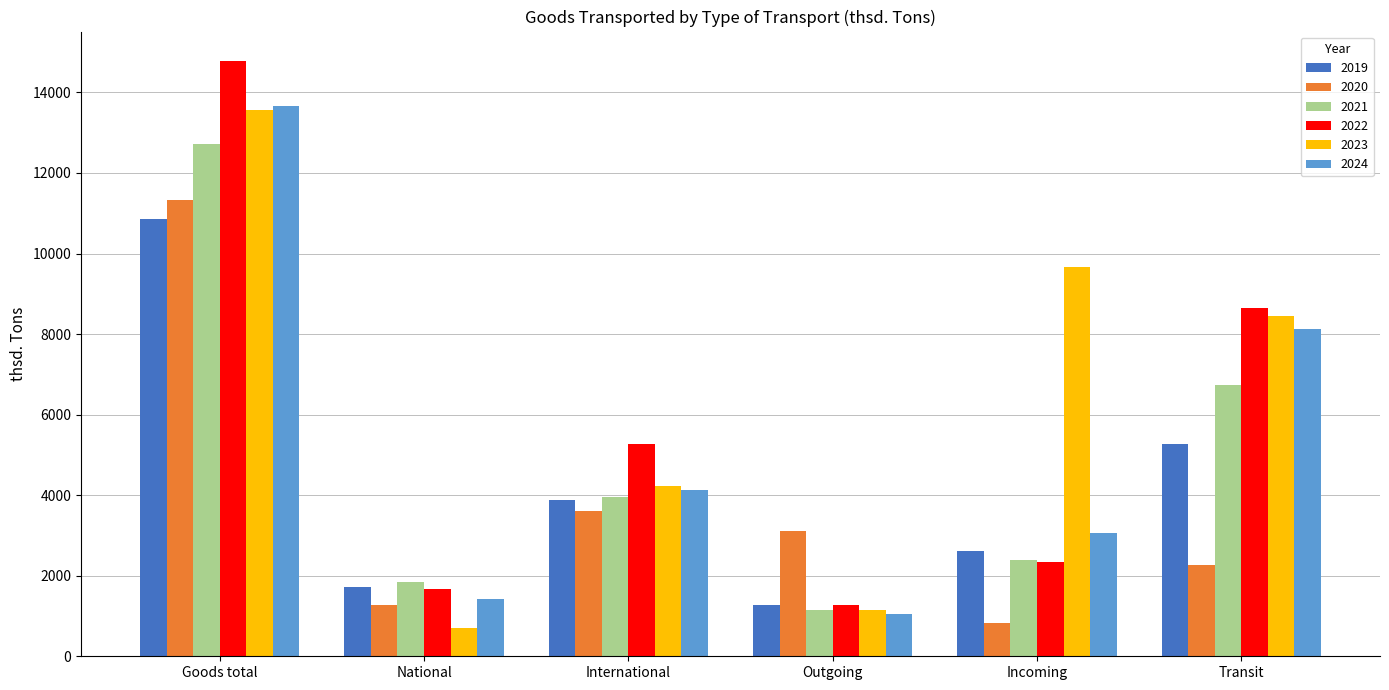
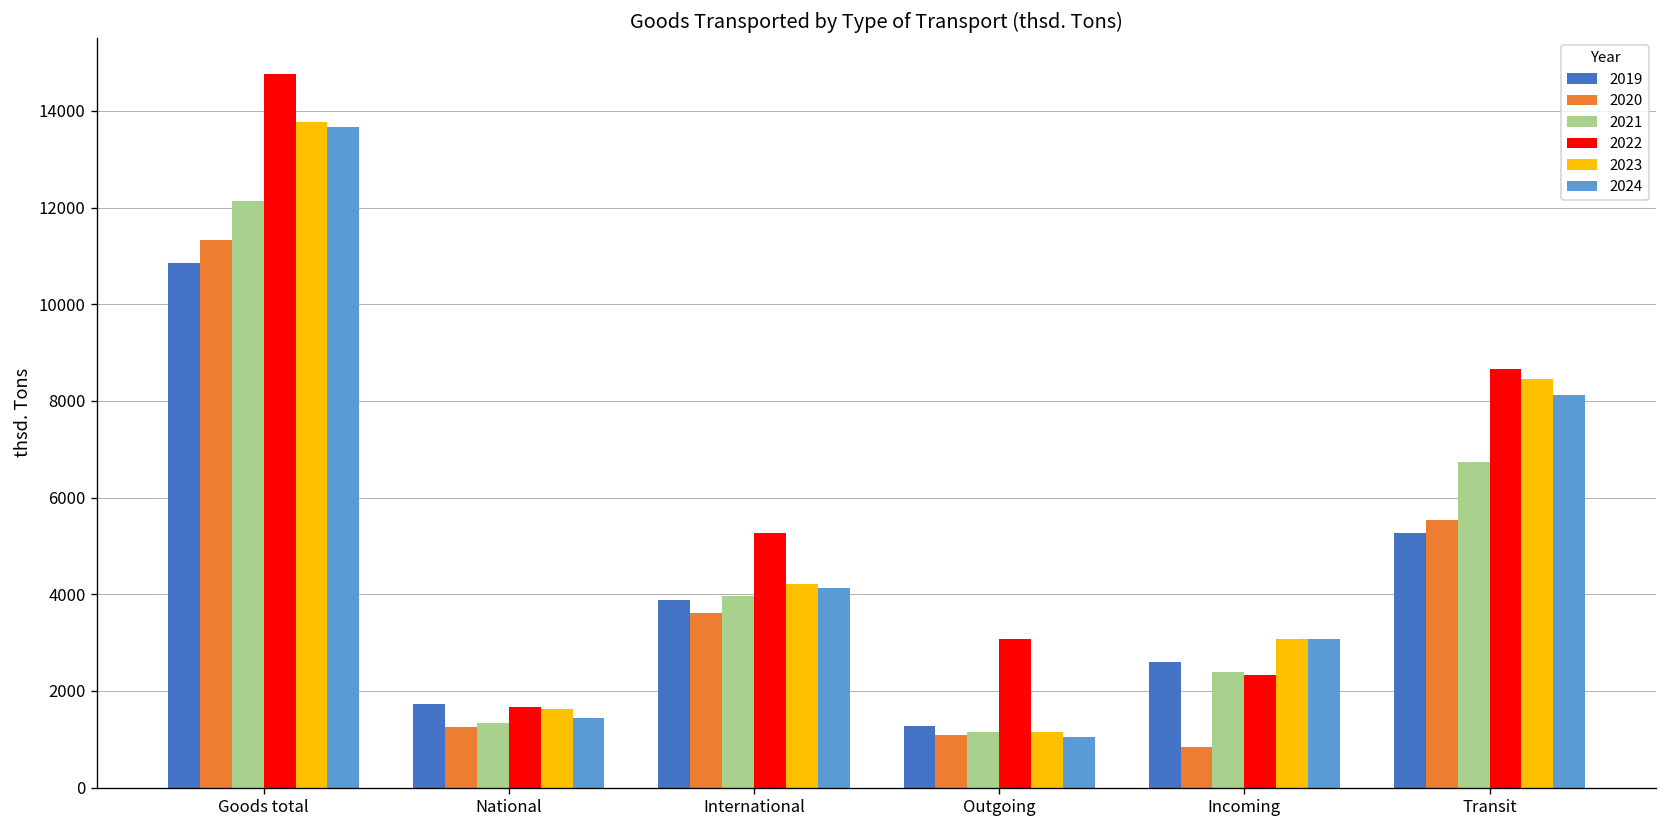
2021, Goods total: 12700 -> 12100
2023, Goods total: 13600 -> 13800
2021, National: 1800 -> 1300
2023, National: 700 -> 1600
2020, Outgoing: 3100 -> 1100
2022, Outgoing: 1300 -> 3100
2023, Incoming: 9700 -> 3100
2020, Transit: 2300 -> 5500
